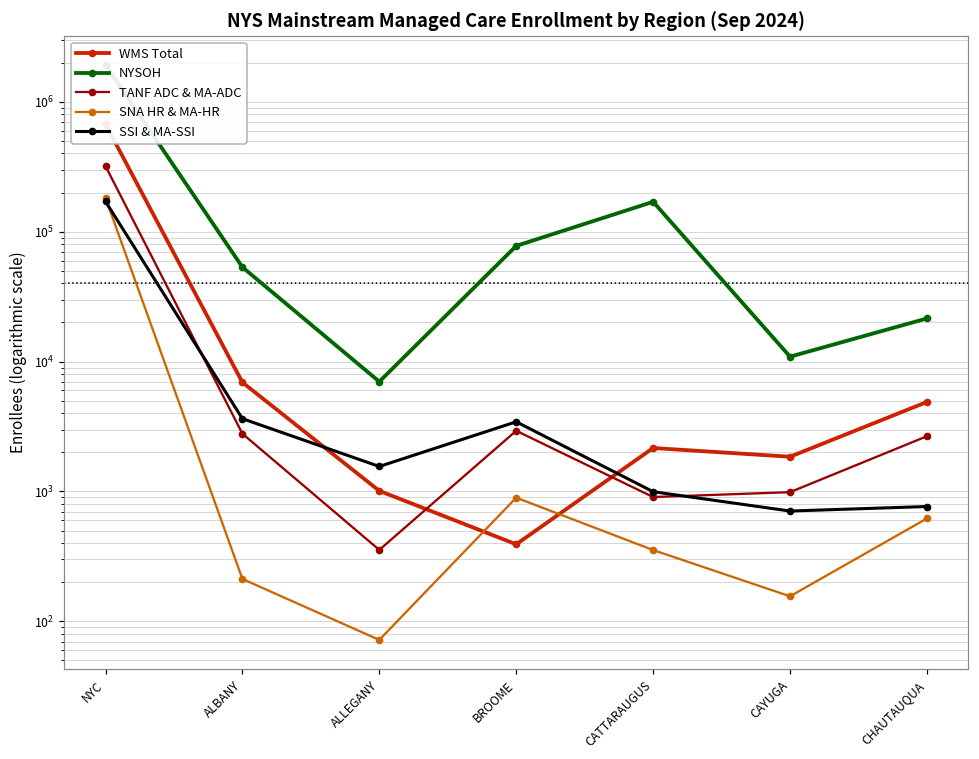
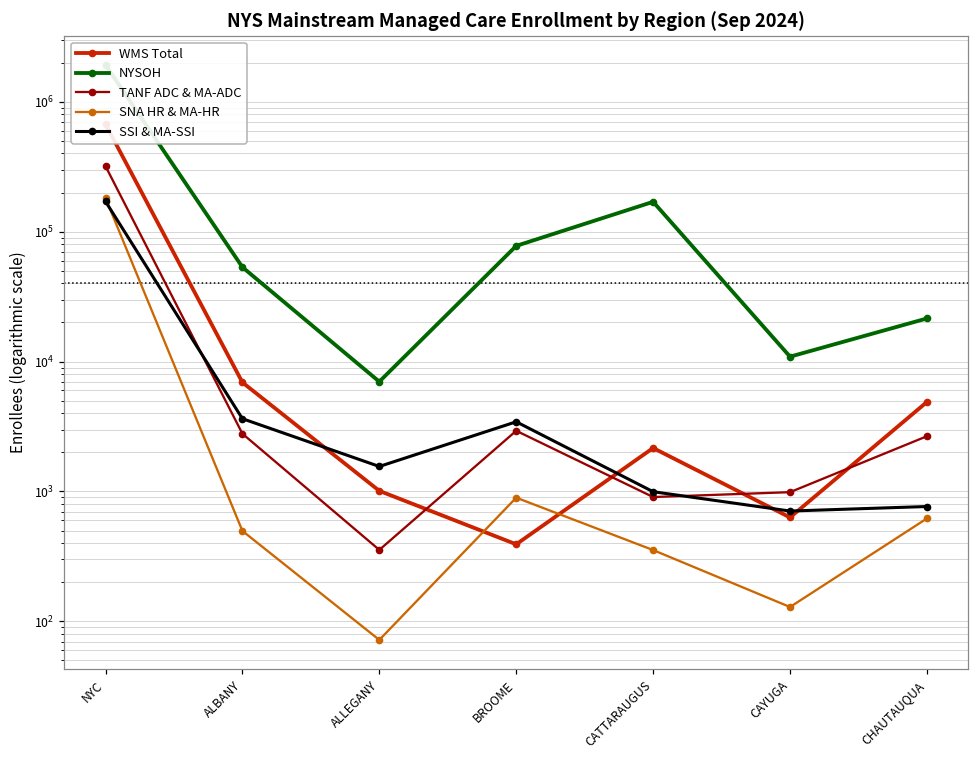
SNA HR & MA-HR, ALBANY: 210 -> 500
WMS Total, CAYUGA: 1900 -> 600
SNA HR & MA-HR, CAYUGA: 160 -> 130
